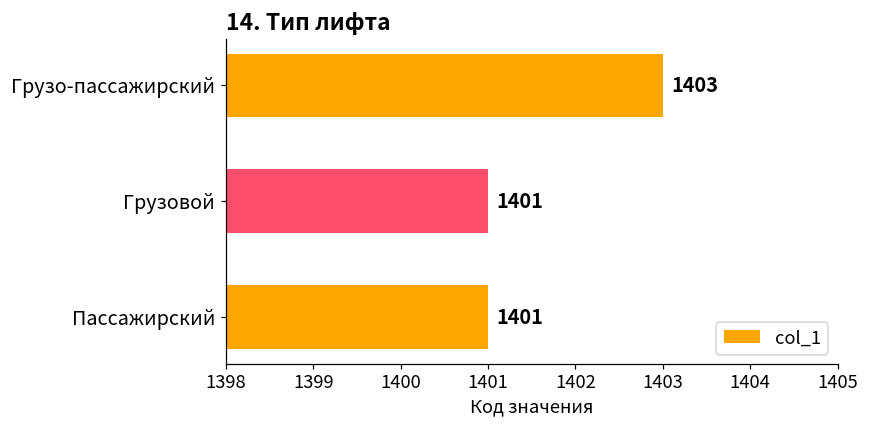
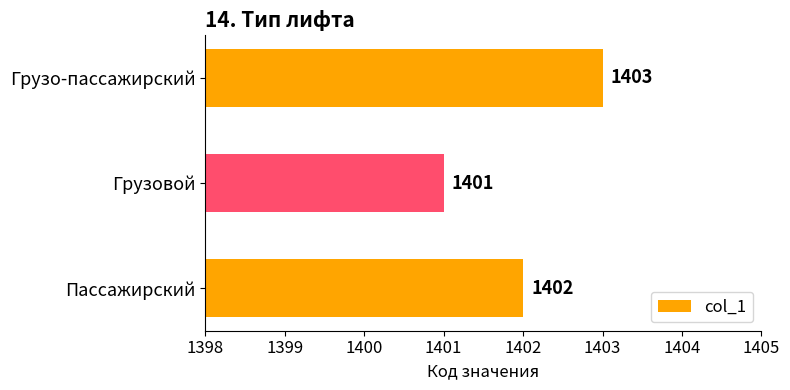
Пассажирский: 1401 -> 1402
